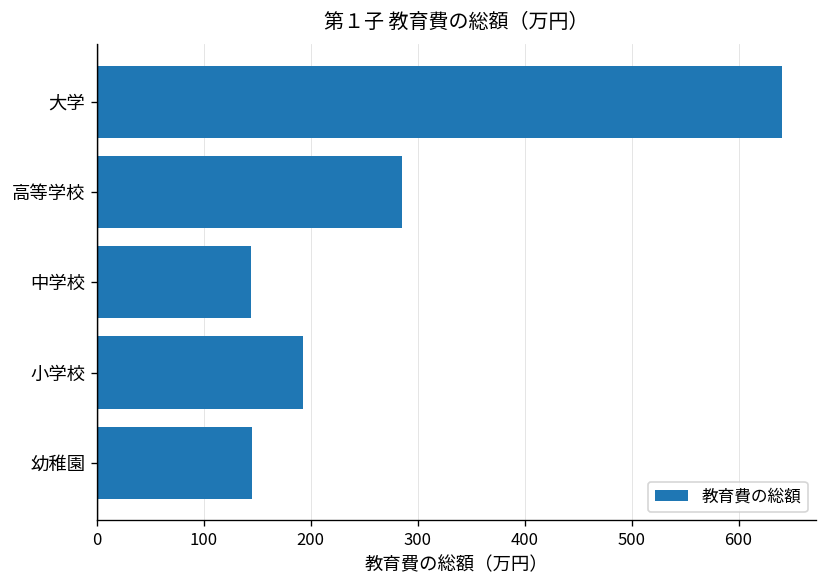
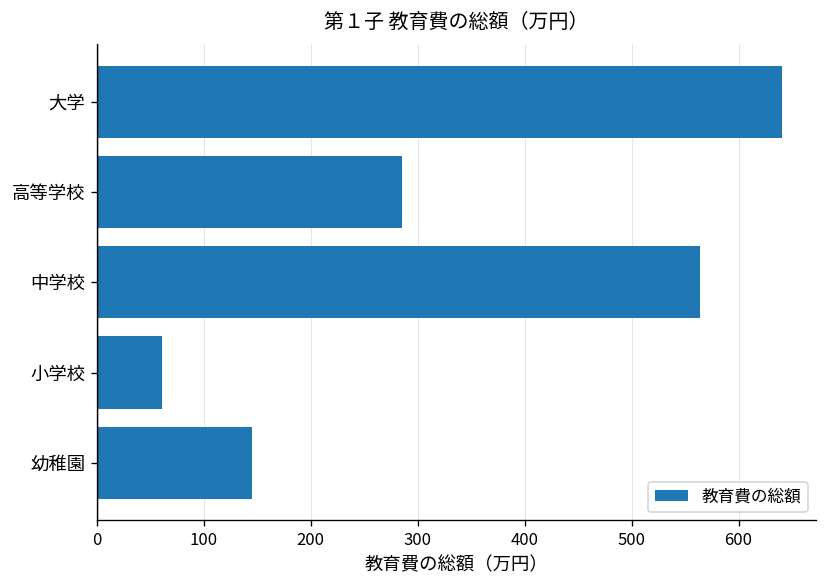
中学校: 140 -> 560
小学校: 190 -> 60
